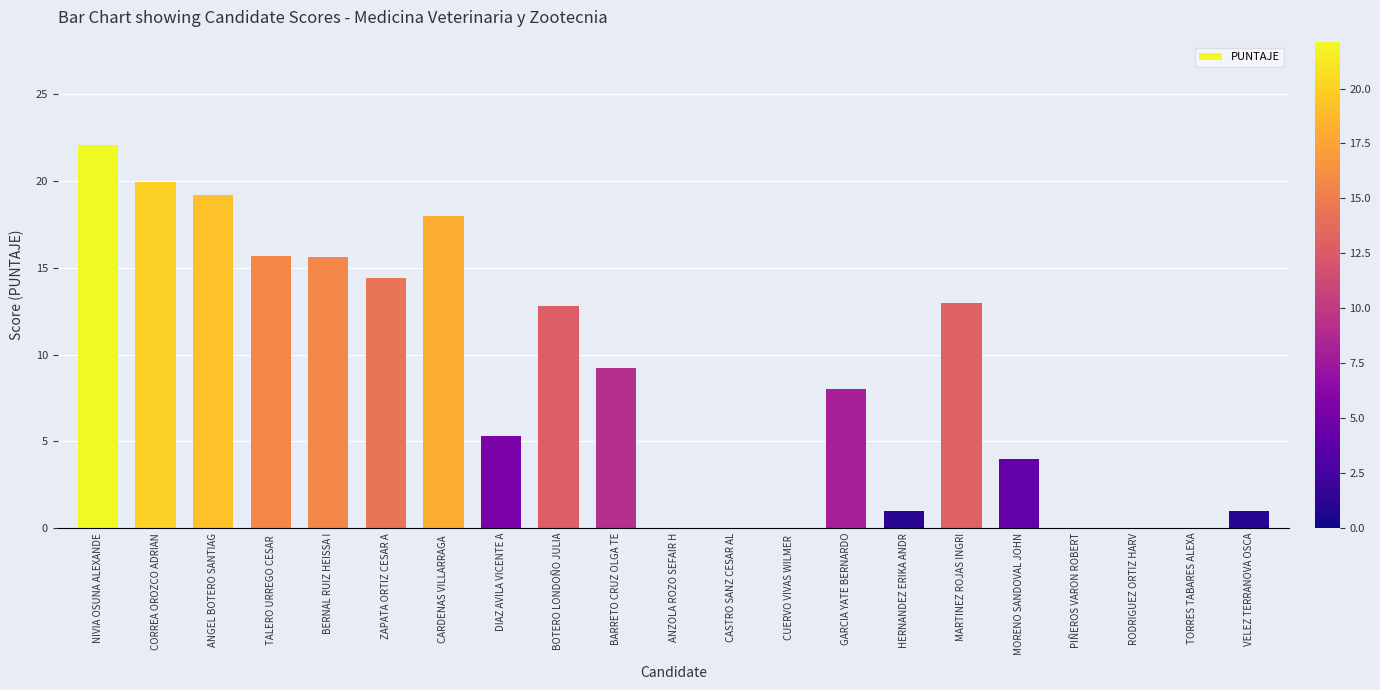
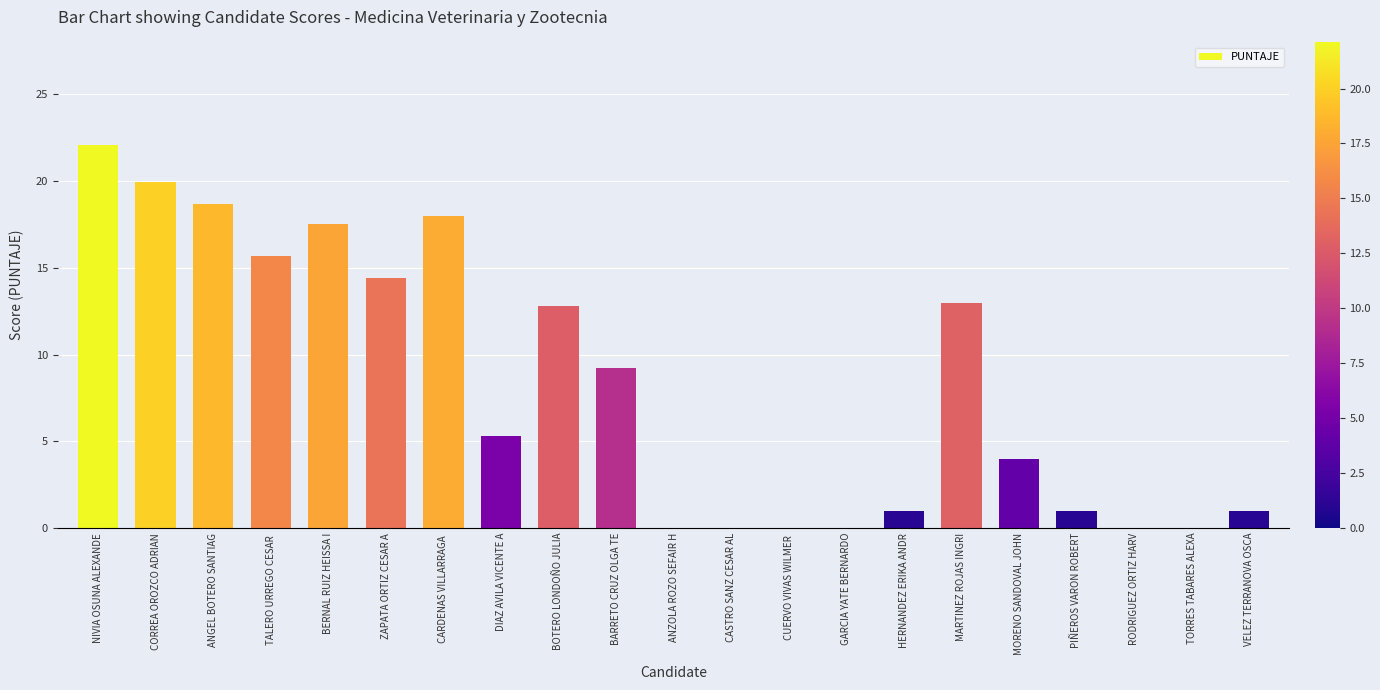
ANGEL BOTERO SANTIAG: 19.2 -> 18.7
BERNAL RUIZ HEISSA I: 15.6 -> 17.6
GARCIA YATE BERNARDO: 8 -> 0
PIÑEROS VARON ROBERT: 0 -> 1
